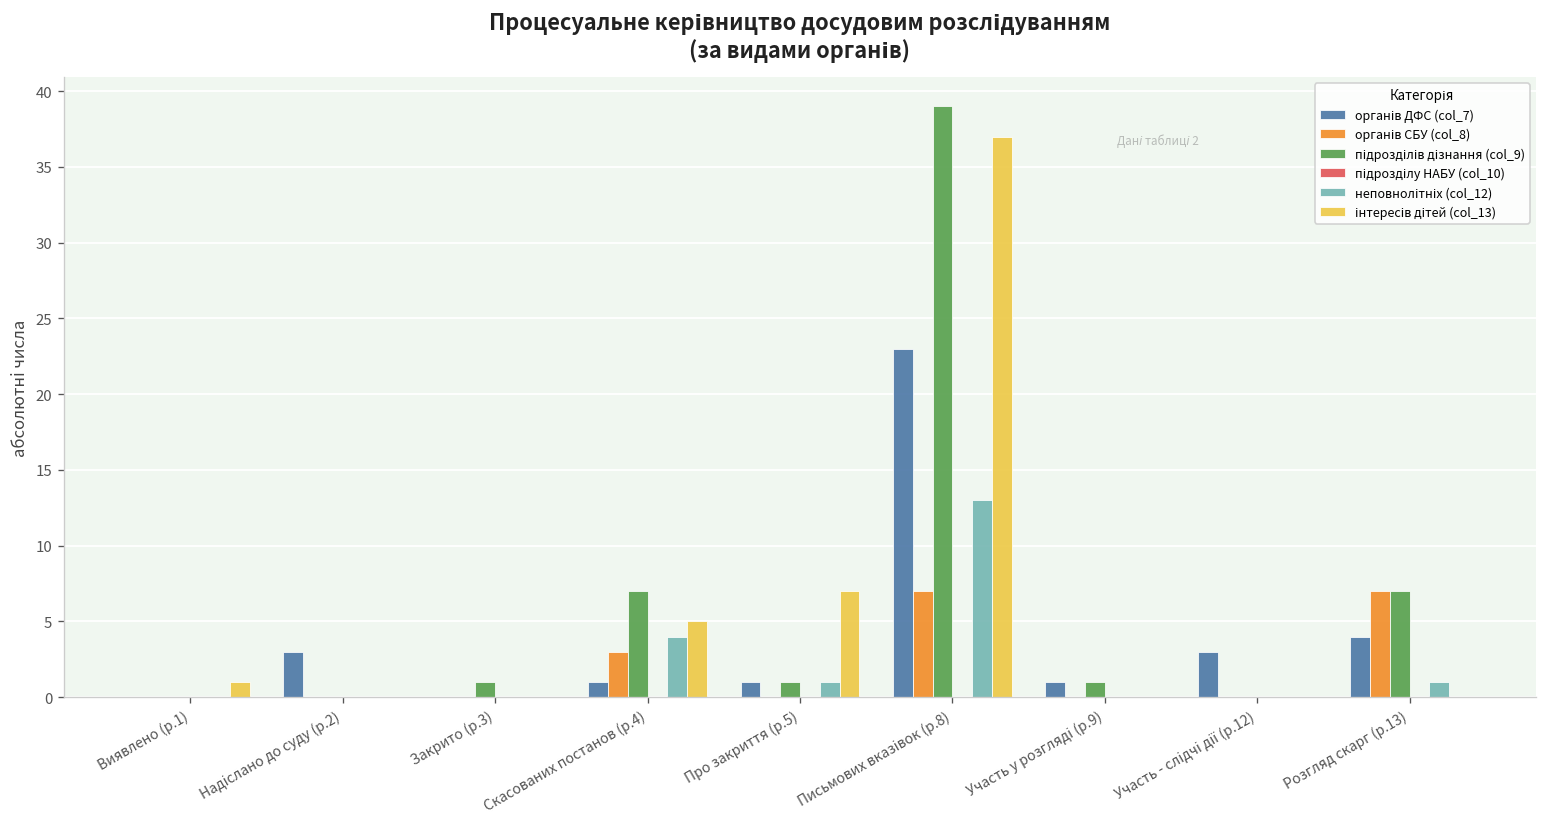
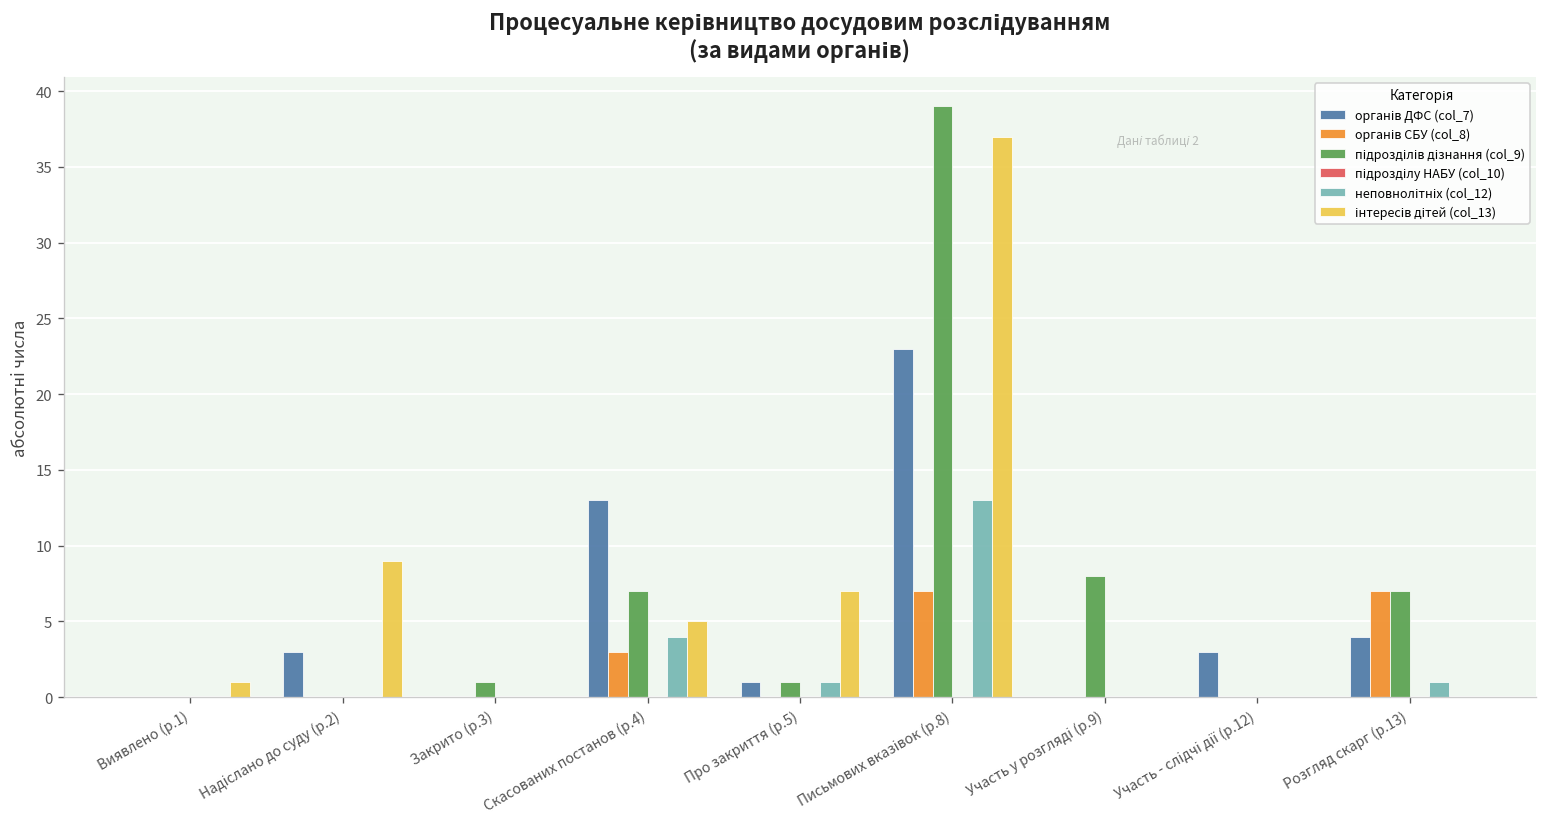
інтересів дітей (col_13), Надіслано до суду (р.2): 0 -> 9
органів ДФС (col_7), Скасованих постанов (р.4): 1 -> 13
органів ДФС (col_7), Участь у розгляді (р.9): 1 -> 0
підрозділів дізнання (col_9), Участь у розгляді (р.9): 1 -> 8
